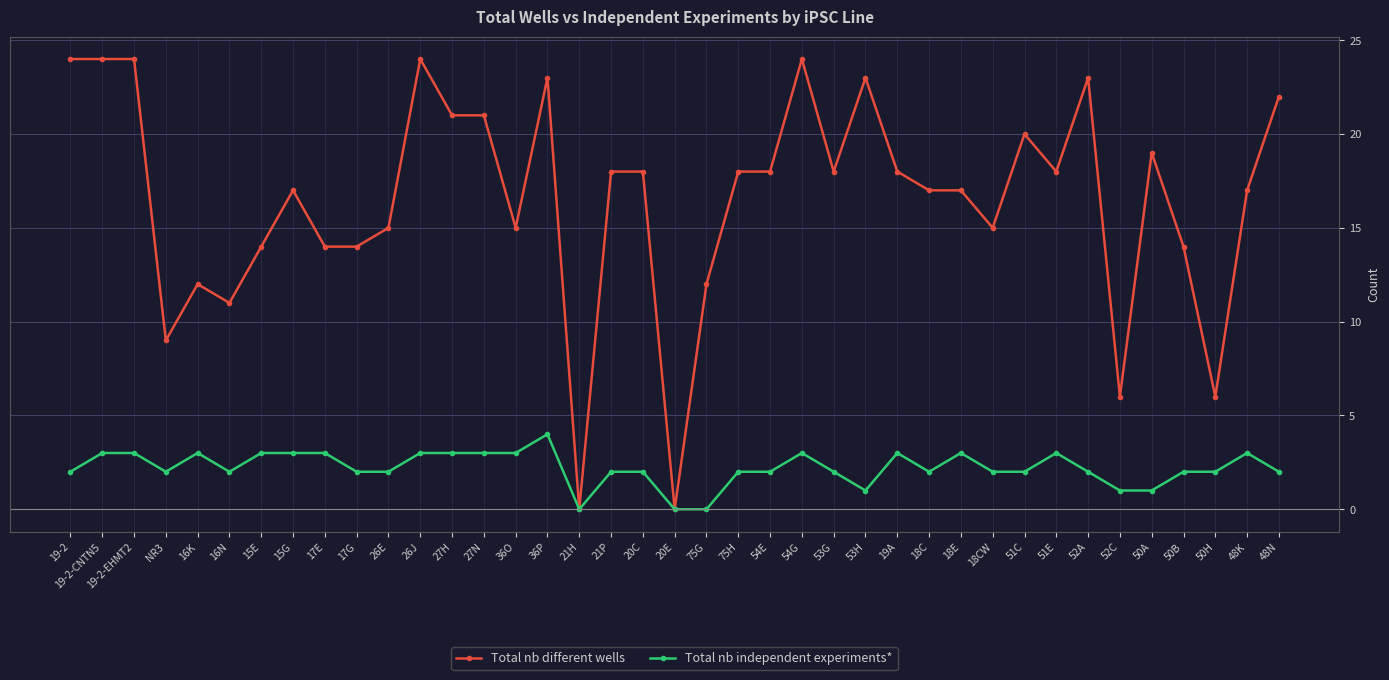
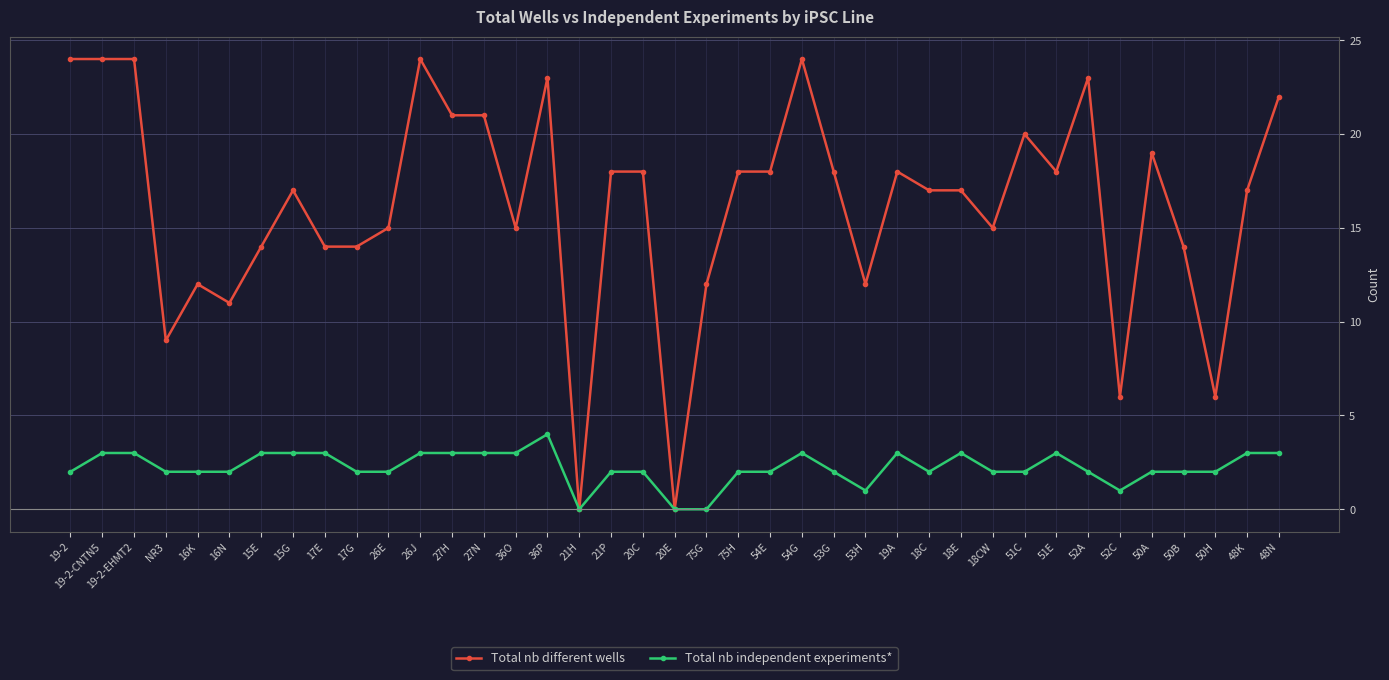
Total nb independent experiments*, 16K: 3 -> 2
Total nb different wells, 53H: 23 -> 12
Total nb independent experiments*, 50A: 1 -> 2
Total nb independent experiments*, 48N: 2 -> 3
